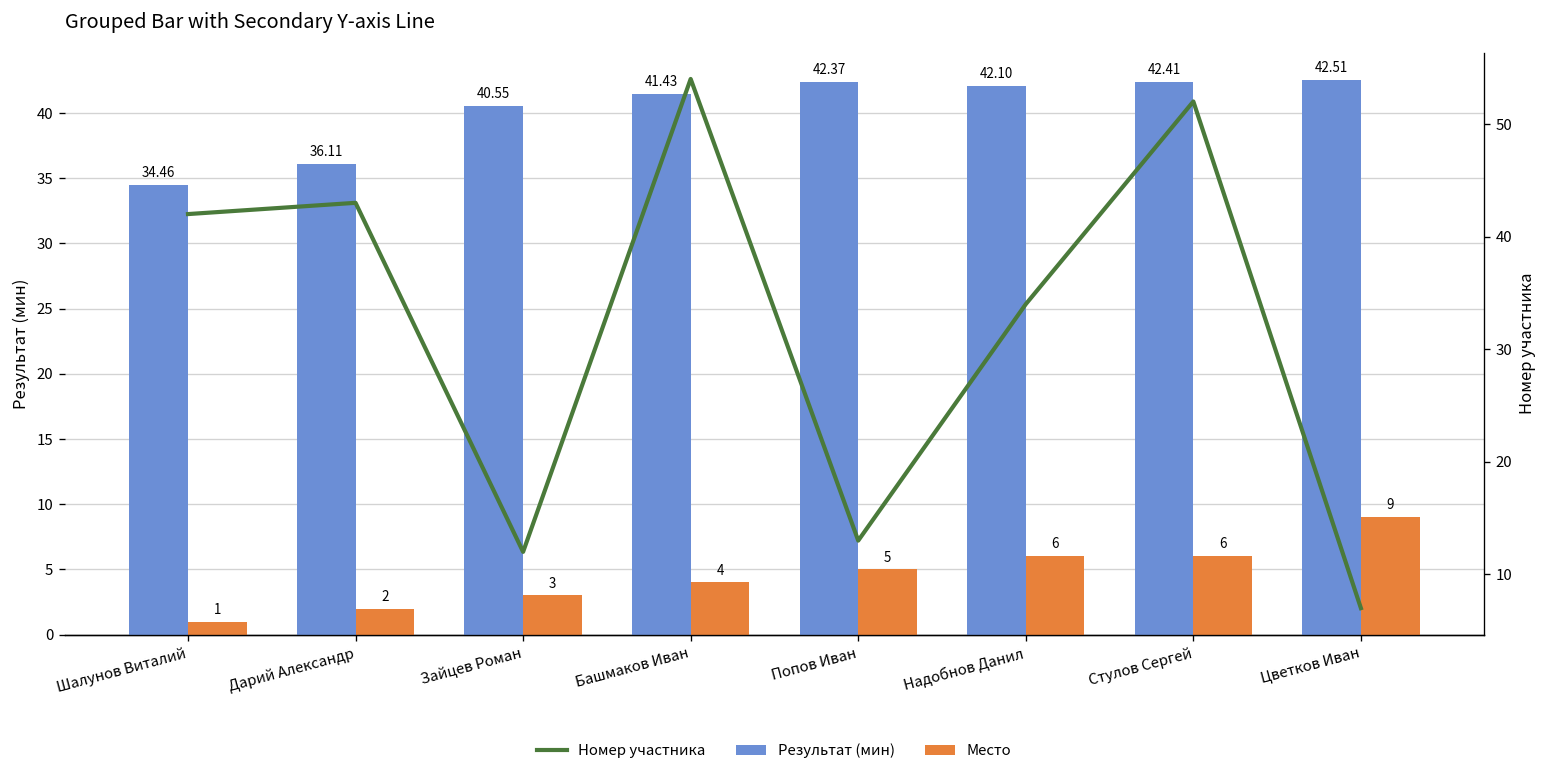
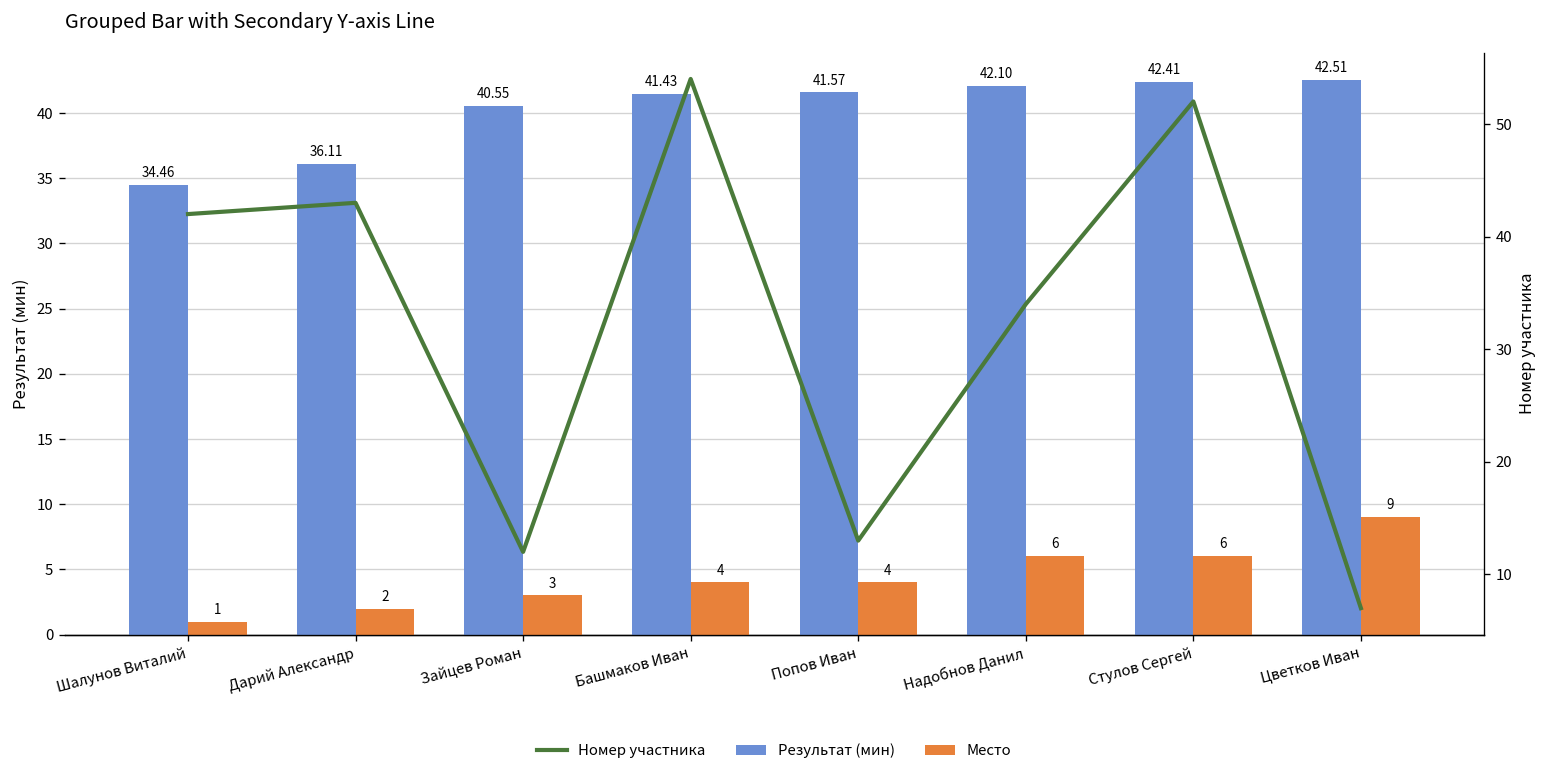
Результат (мин), Попов Иван: 42.37 -> 41.57
Место, Попов Иван: 5 -> 4
